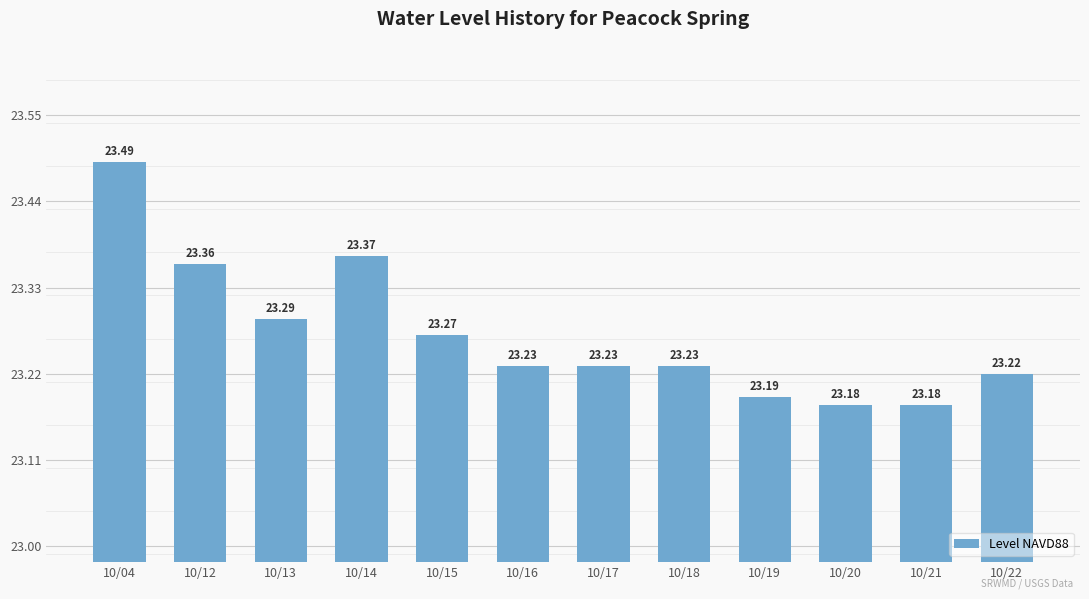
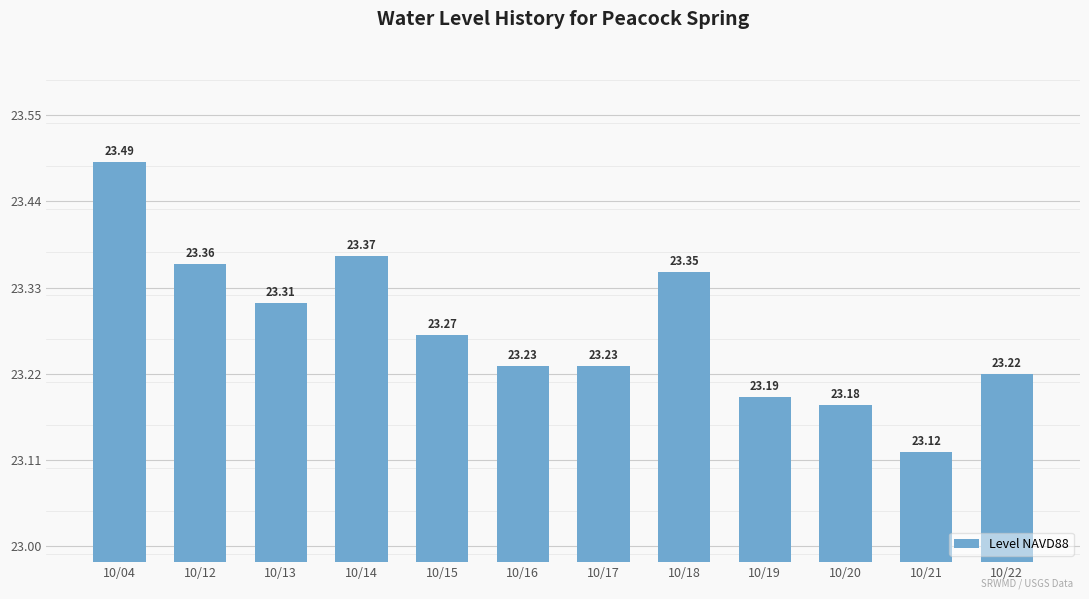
10/13: 23.29 -> 23.31
10/18: 23.23 -> 23.35
10/21: 23.18 -> 23.12
